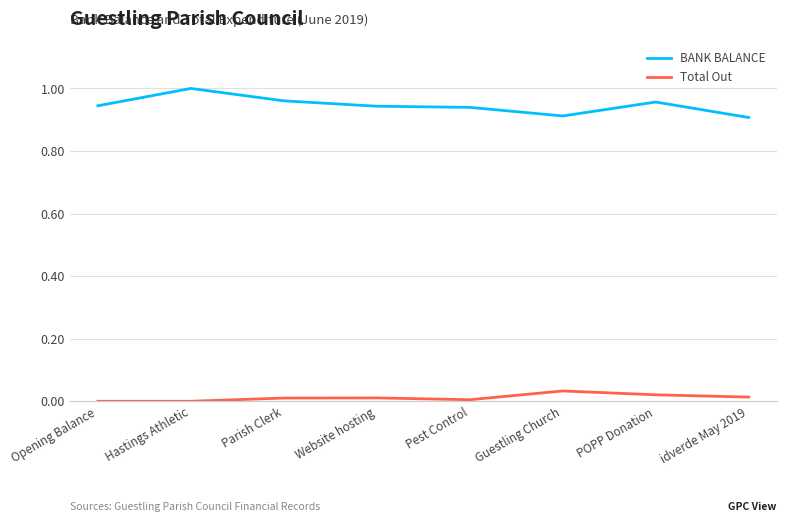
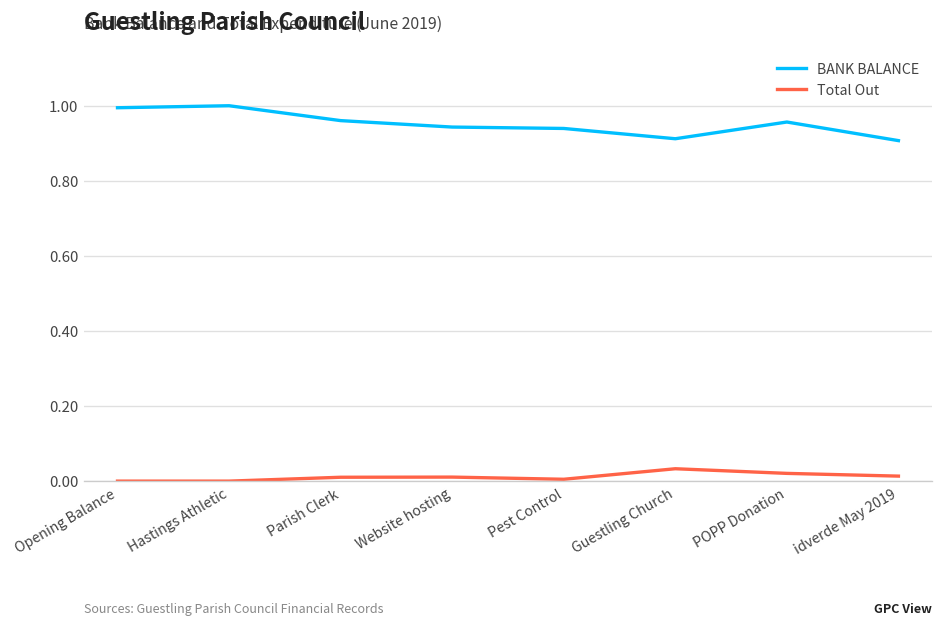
BANK BALANCE, Opening Balance: 0.94 -> 0.99
